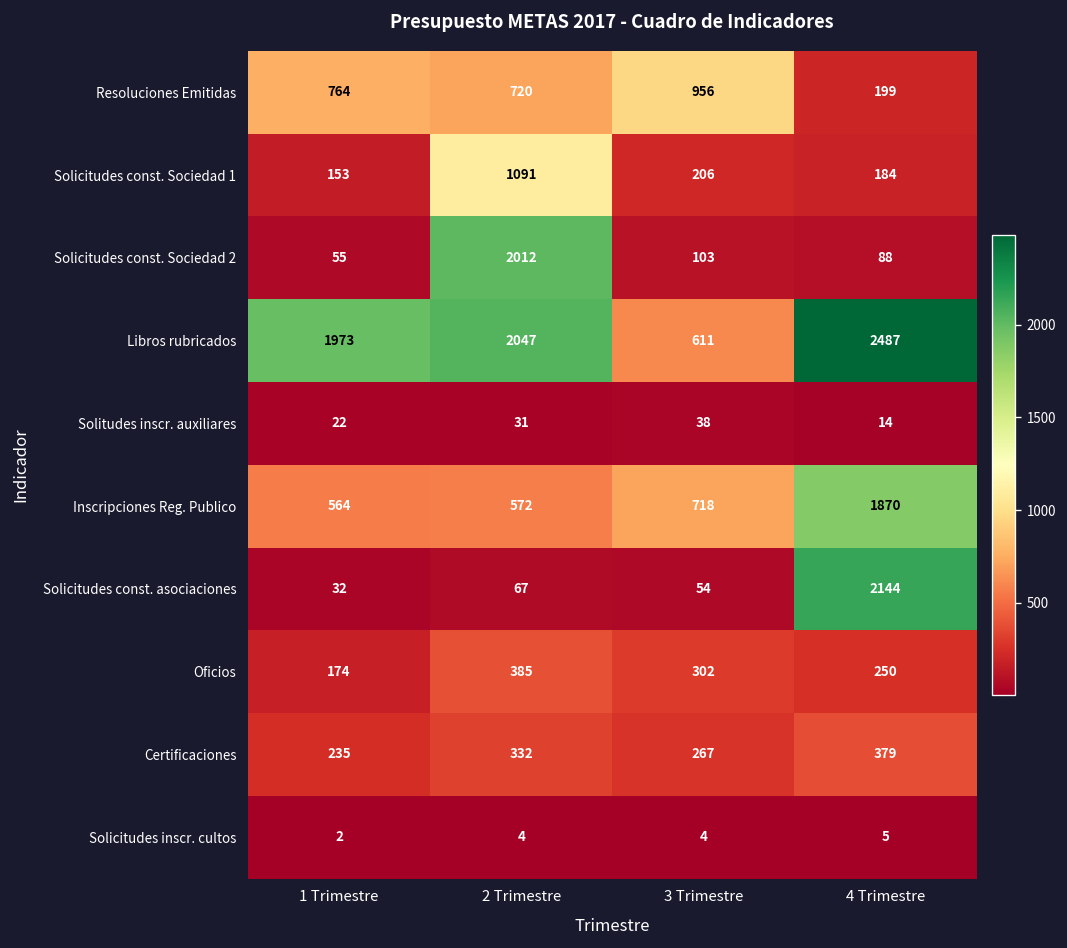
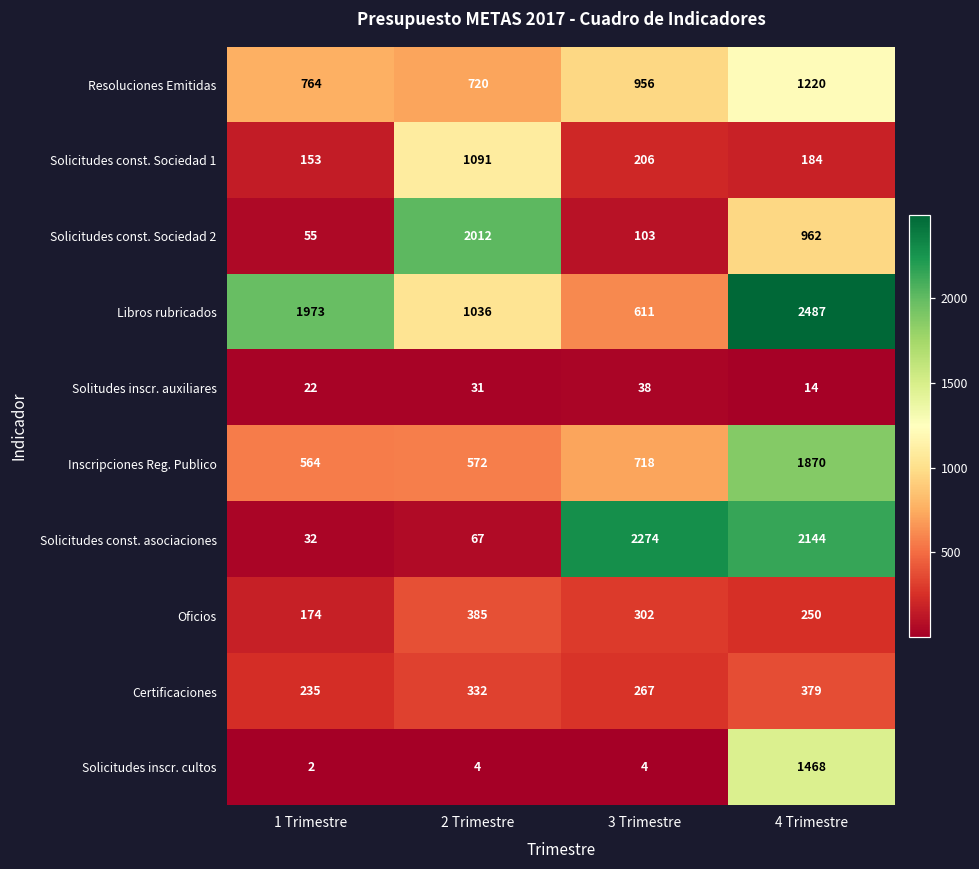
Resoluciones Emitidas, 4 Trimestre: 199 -> 1220
Solicitudes const. Sociedad 2, 4 Trimestre: 88 -> 962
Libros rubricados, 2 Trimestre: 2047 -> 1036
Solicitudes const. asociaciones, 3 Trimestre: 54 -> 2274
Solicitudes inscr. cultos, 4 Trimestre: 5 -> 1468
